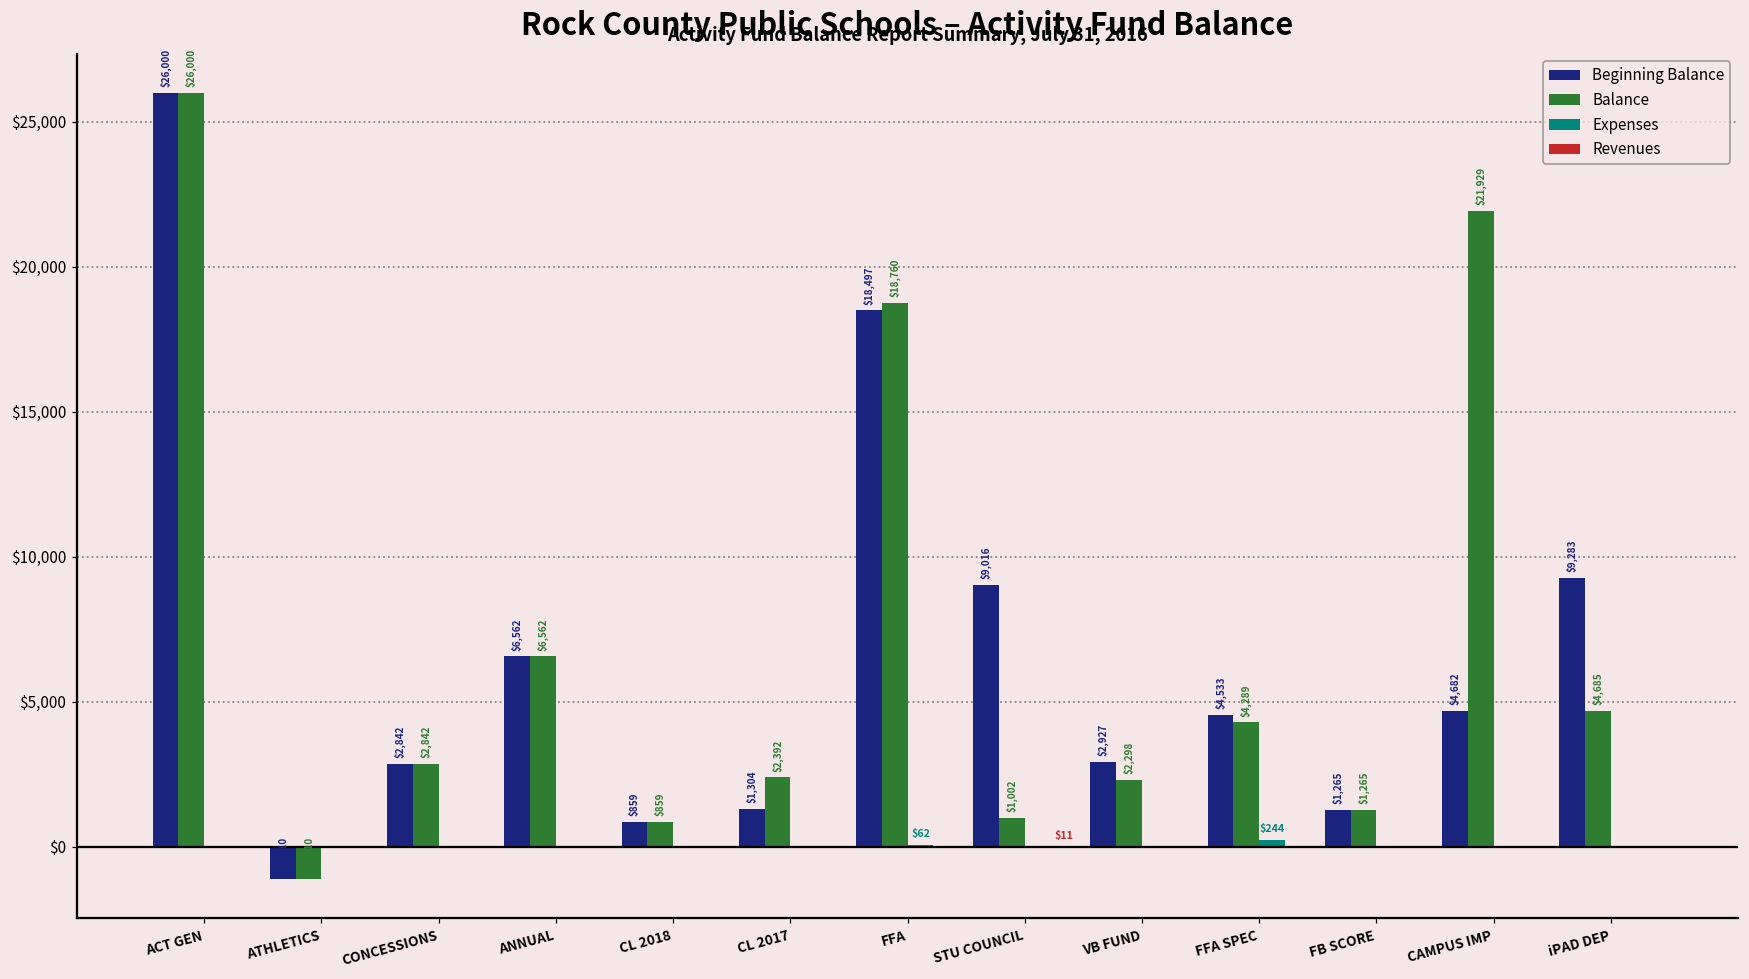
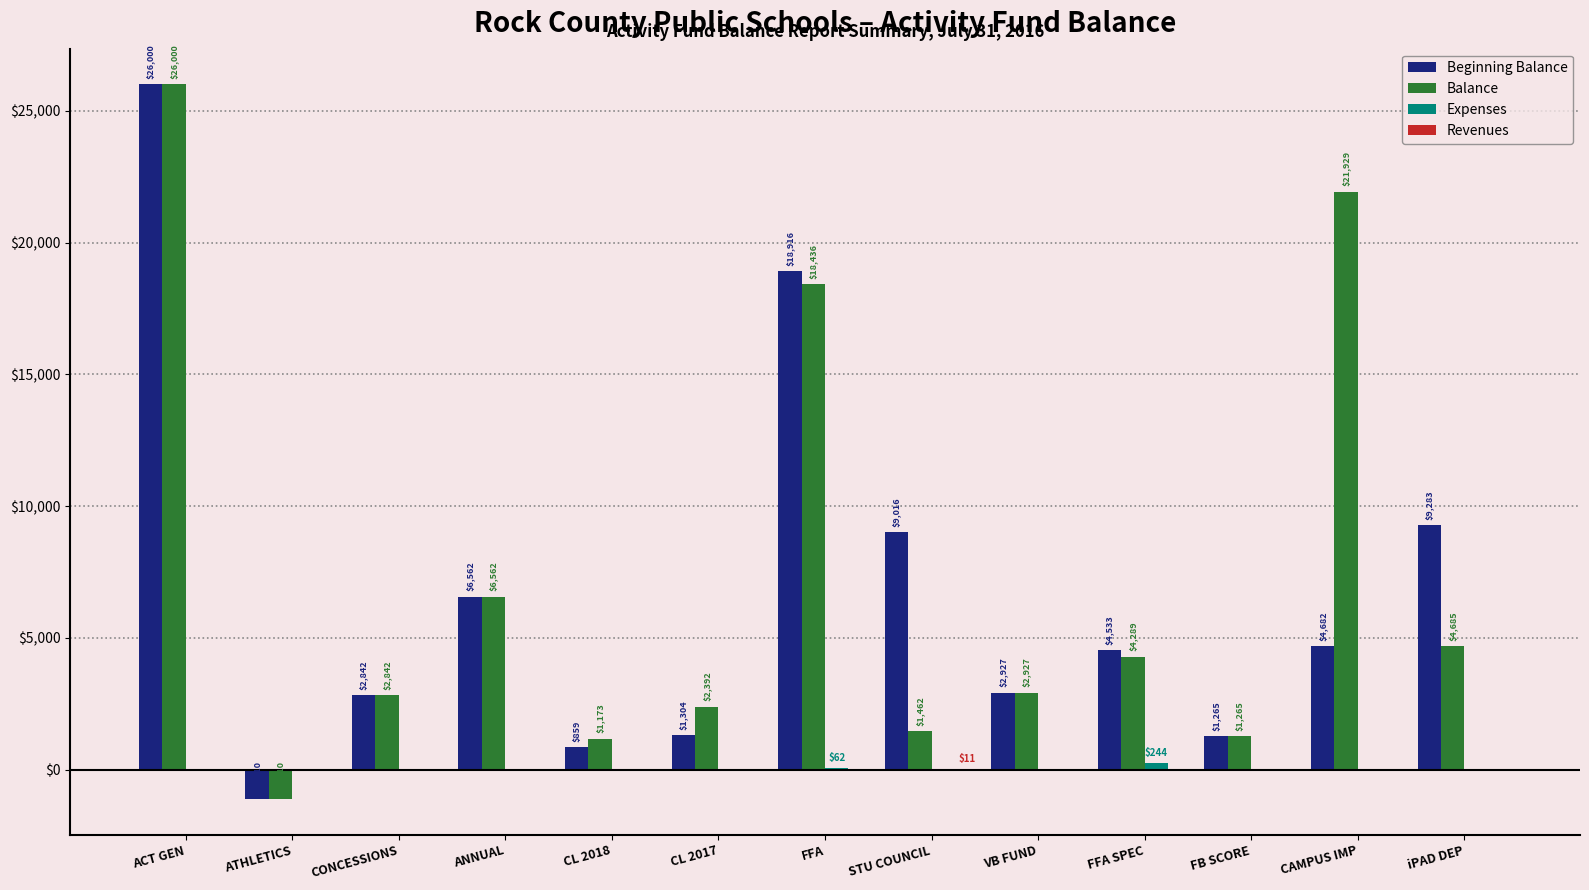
Balance, CL 2018: $859 -> $1,173
Beginning Balance, FFA: $18,497 -> $18,916
Balance, FFA: $18,760 -> $18,436
Balance, STU COUNCIL: $1,002 -> $1,462
Balance, VB FUND: $2,298 -> $2,927
